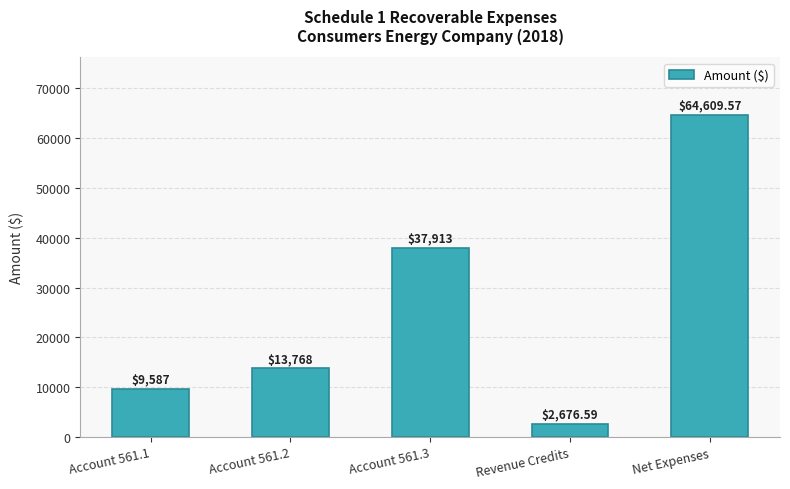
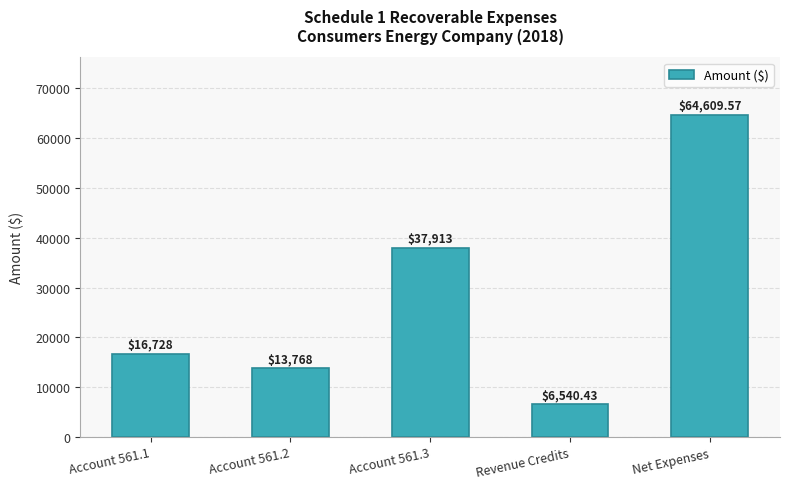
Account 561.1: $9,587 -> $16,728
Revenue Credits: $2,676.59 -> $6,540.43
